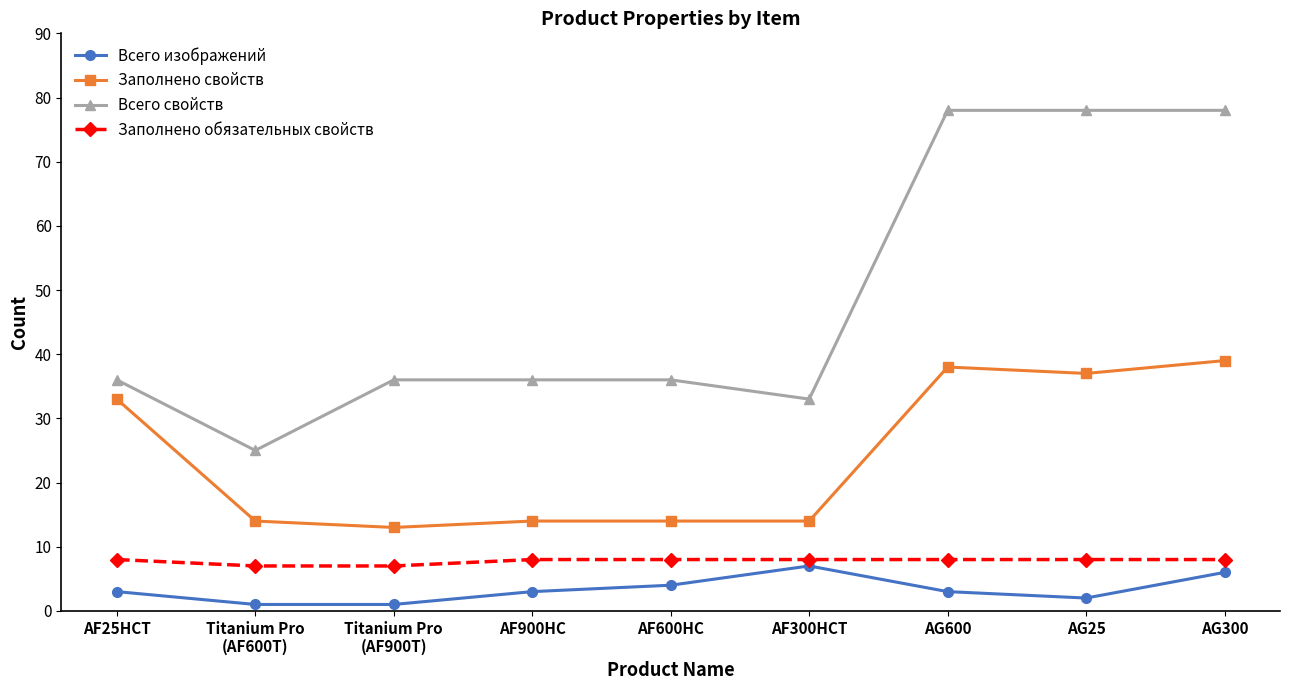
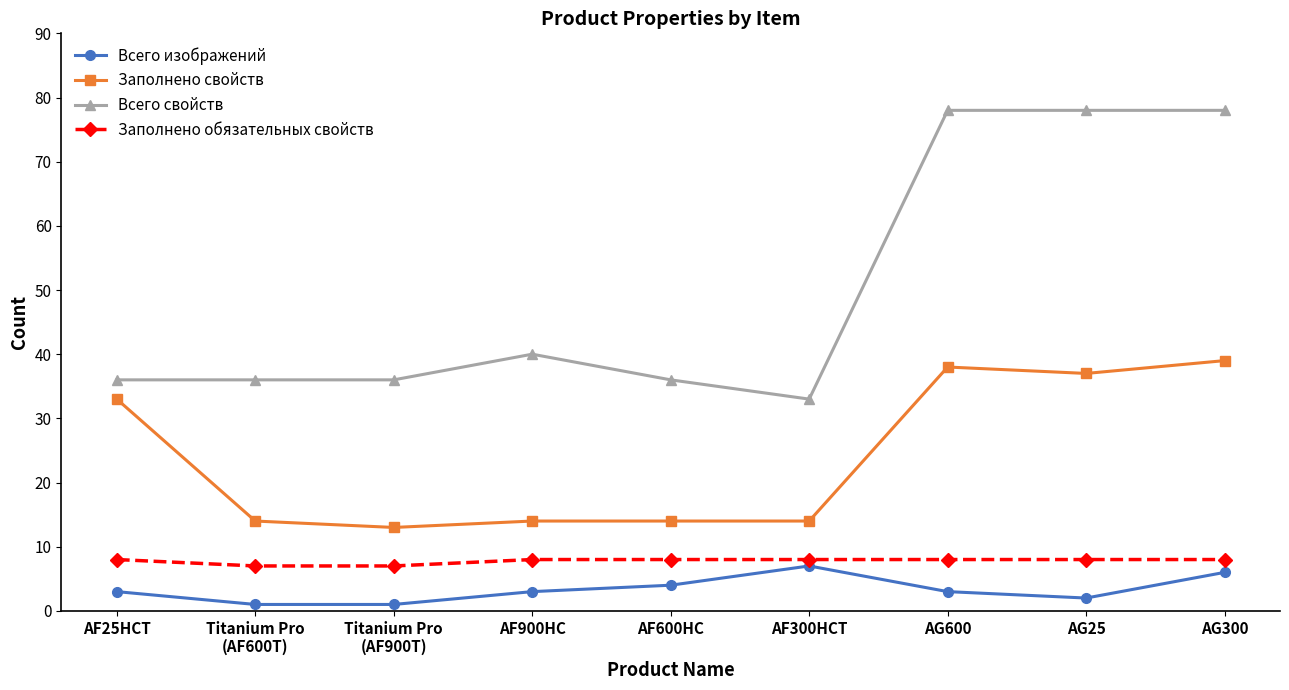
Всего свойств, Titanium Pro (AF600T): 25 -> 36
Всего свойств, AF900HC: 36 -> 40
